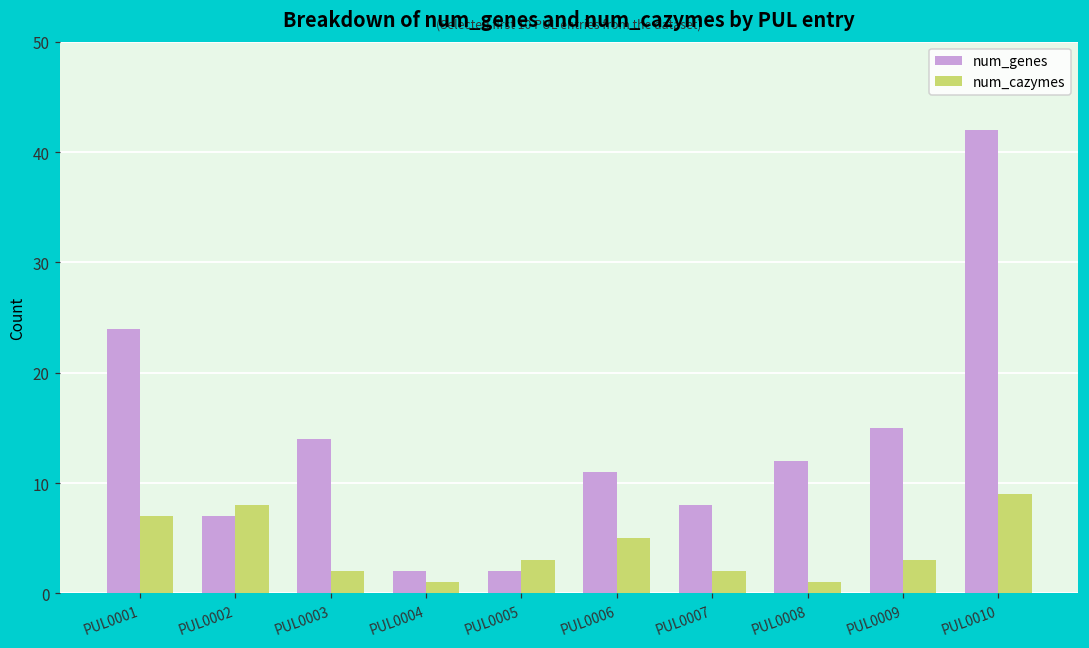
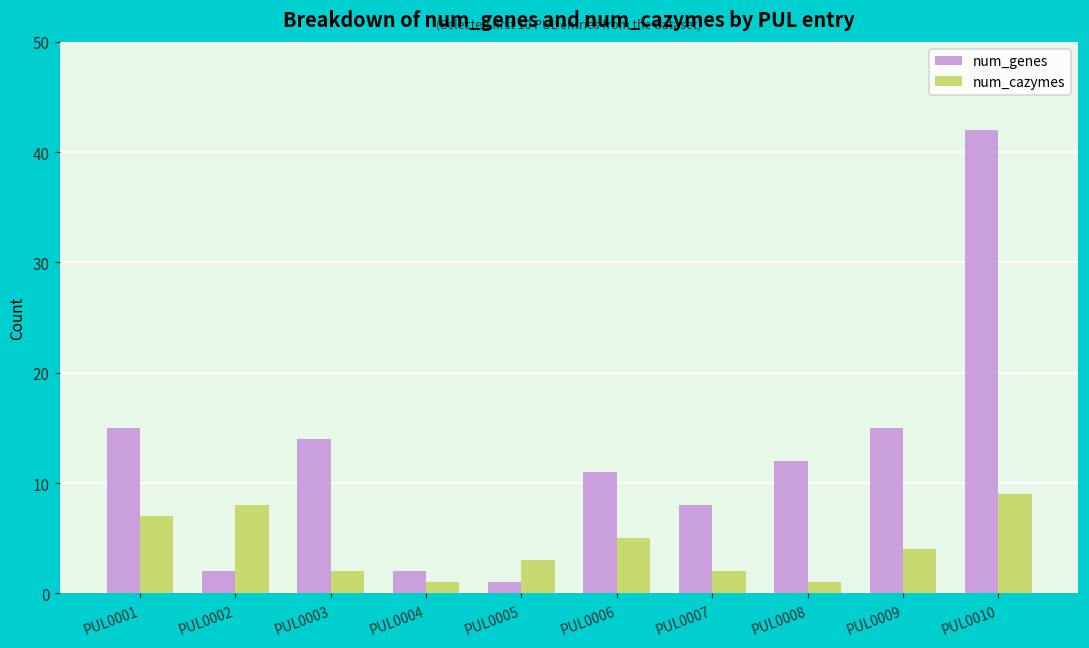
num_genes, PUL0001: 24 -> 15
num_genes, PUL0002: 7 -> 2
num_genes, PUL0005: 2 -> 1
num_cazymes, PUL0009: 3 -> 4
